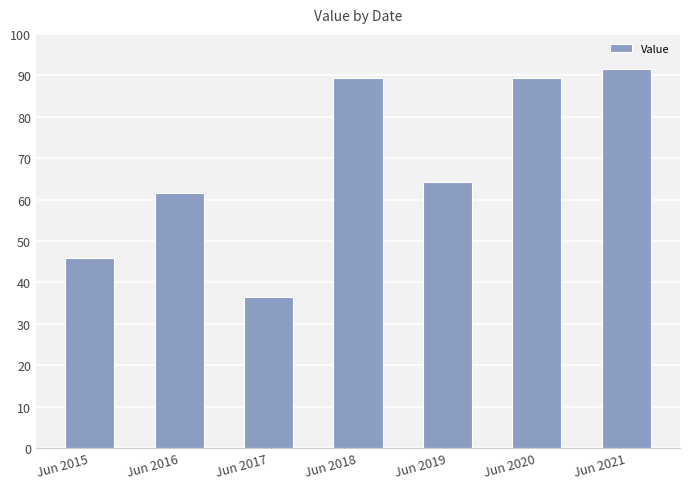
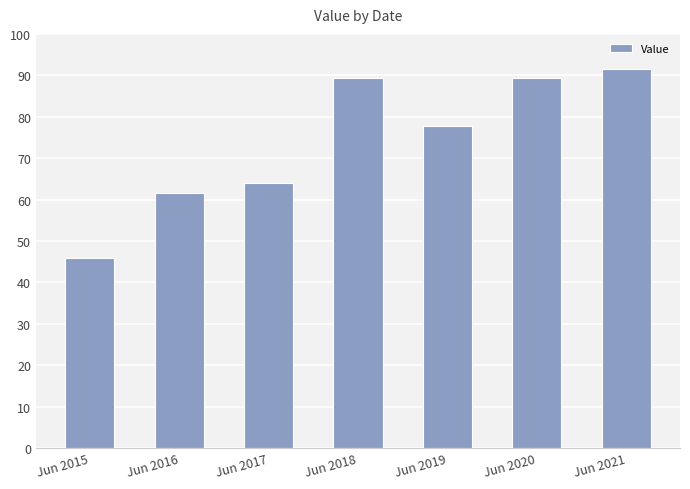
Jun 2017: 36 -> 64
Jun 2019: 64 -> 78
